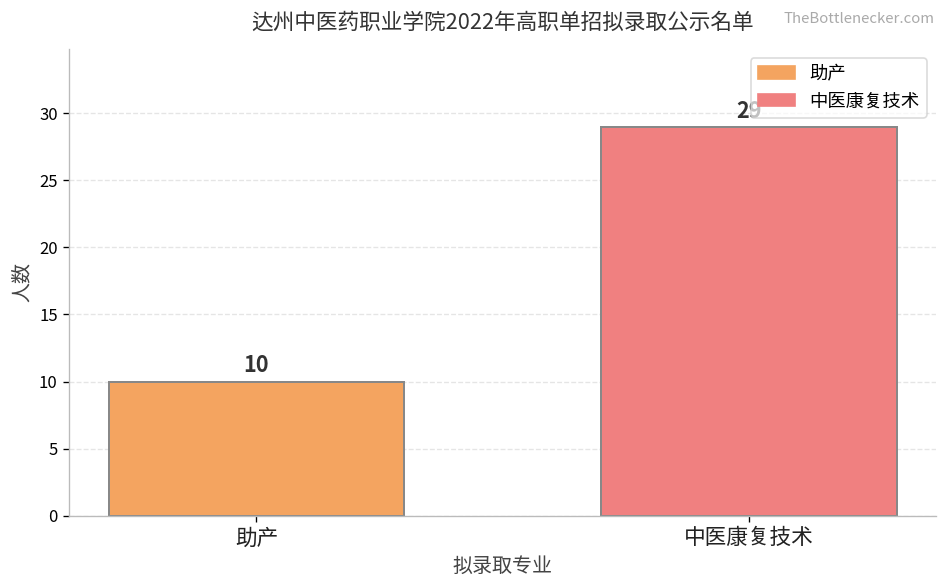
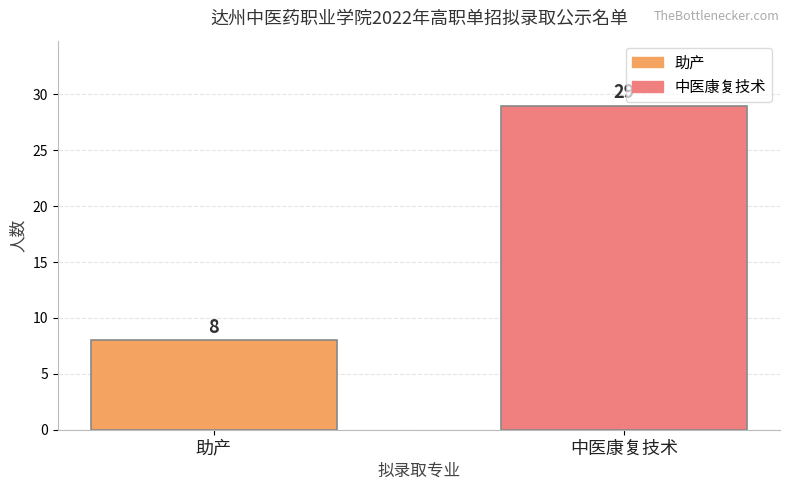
助产: 10 -> 8
